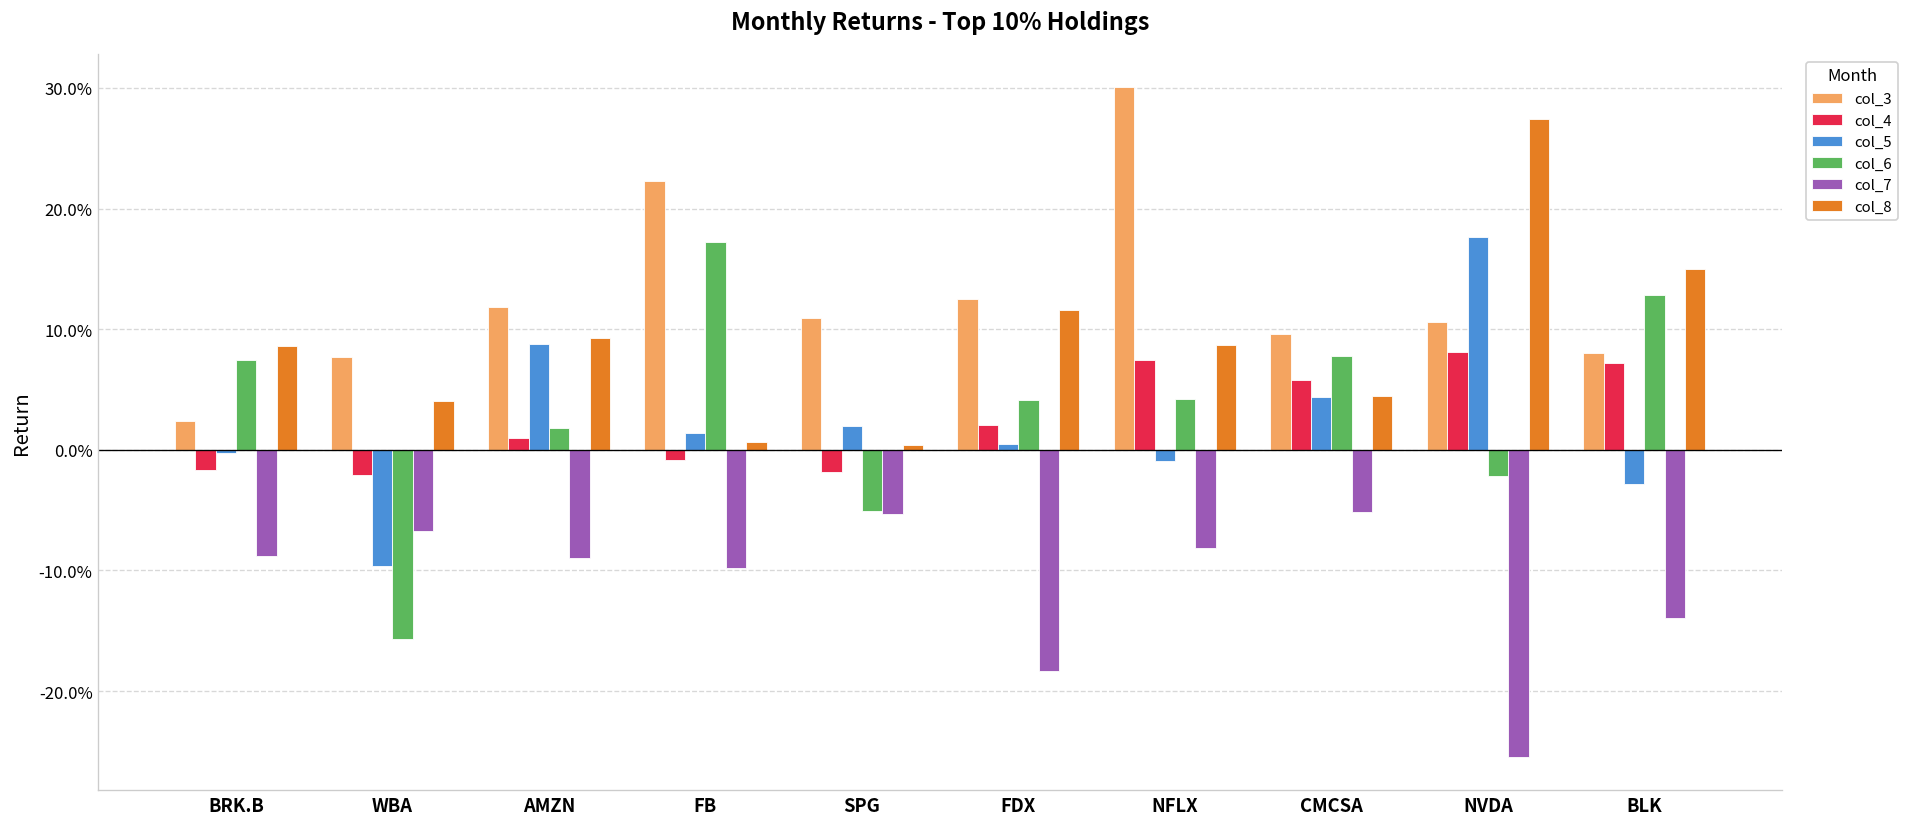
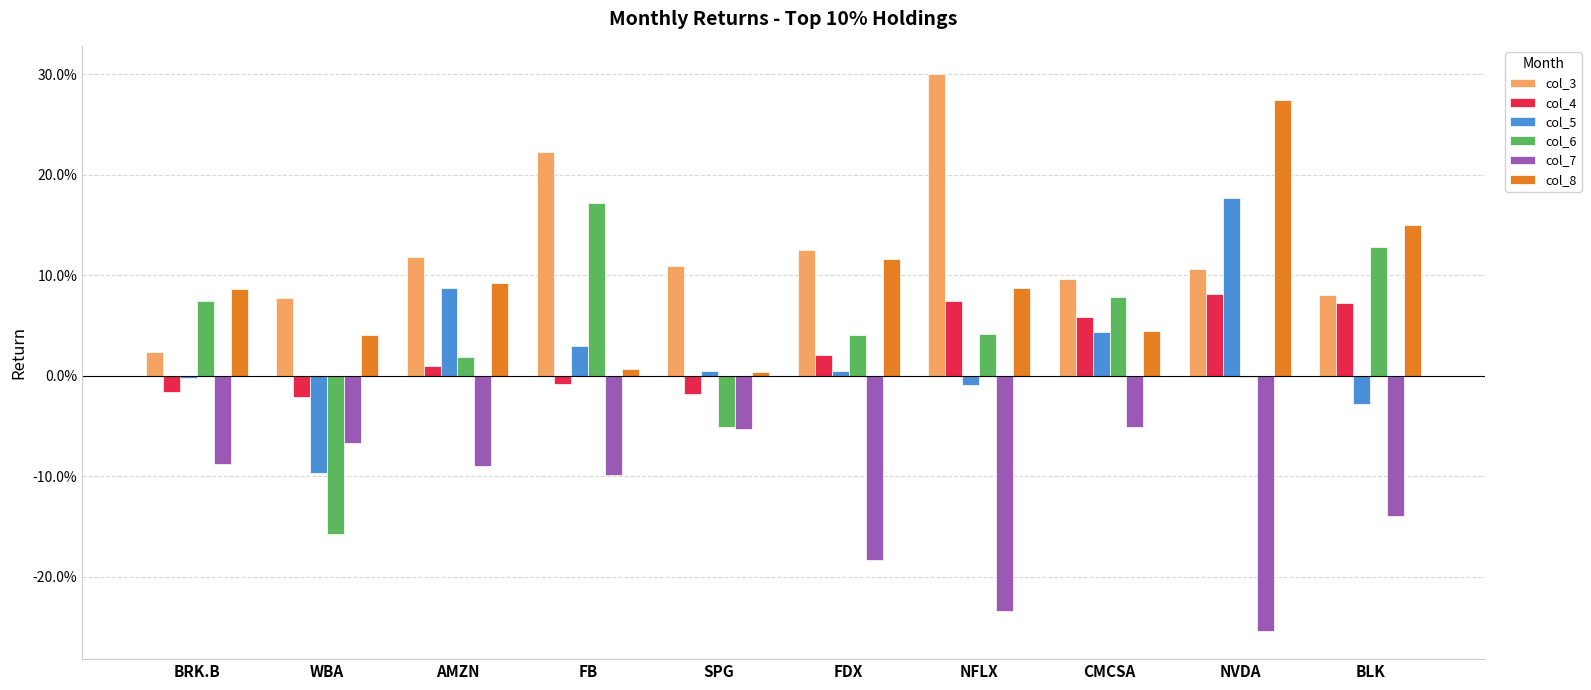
col_5, FB: 1.4% -> 3.0%
col_5, SPG: 2.0% -> 0.5%
col_7, NFLX: -8.1% -> -23.4%
col_6, NVDA: -2.2% -> -0.1%
